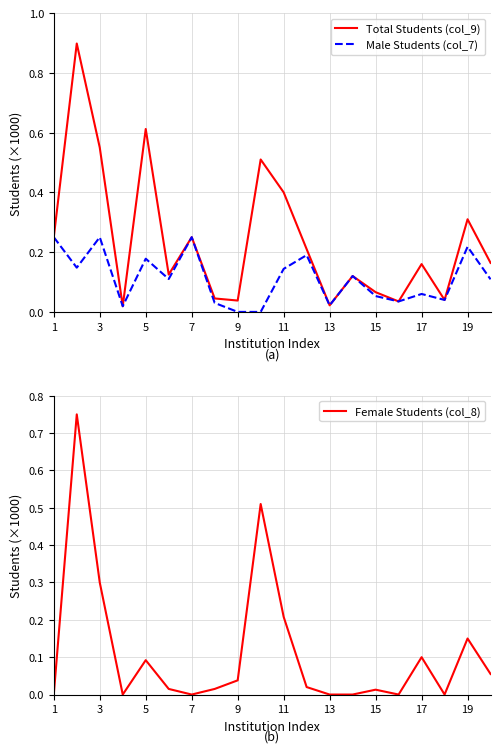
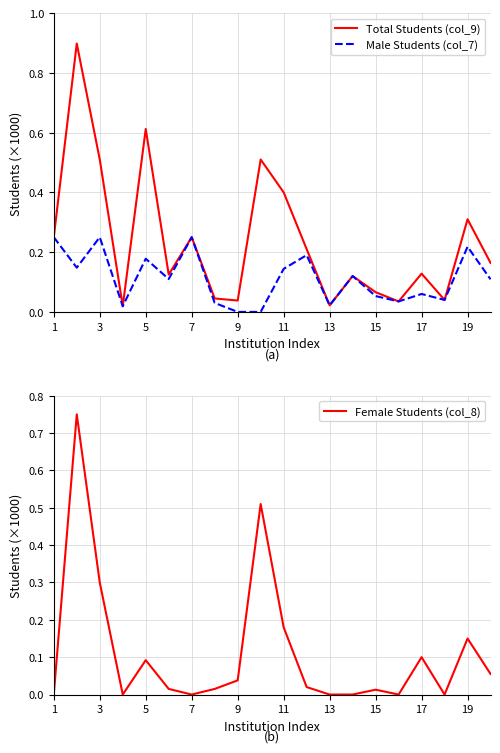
(a), Total Students (col_9), 3: 0.55 -> 0.51
(a), Total Students (col_9), 17: 0.16 -> 0.13
(b), 11: 0.21 -> 0.18
